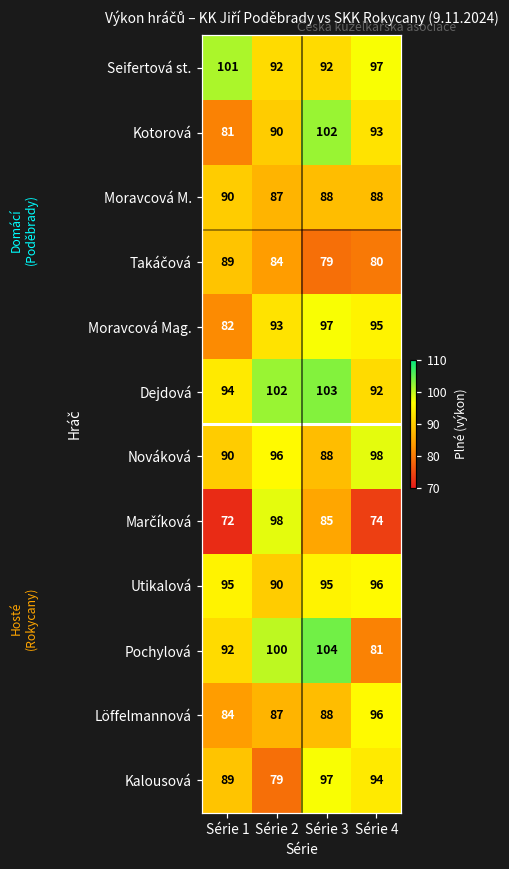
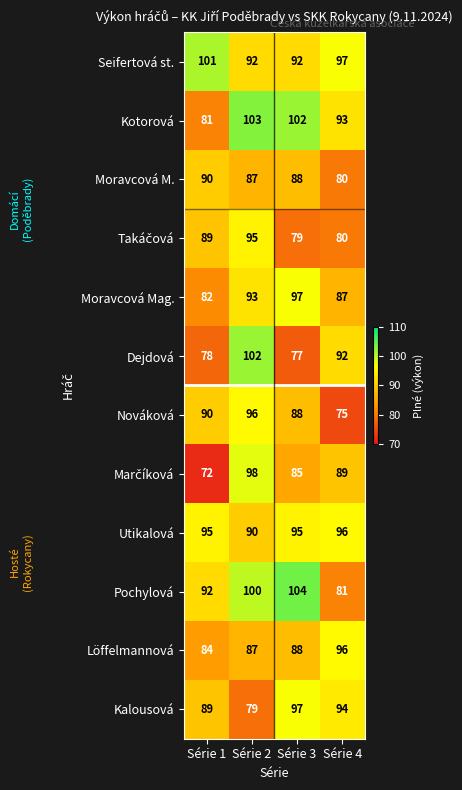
Kotorová, Série 2: 90 -> 103
Moravcová M., Série 4: 88 -> 80
Takáčová, Série 2: 84 -> 95
Moravcová Mag., Série 4: 95 -> 87
Dejdová, Série 1: 94 -> 78
Dejdová, Série 3: 103 -> 77
Nováková, Série 4: 98 -> 75
Marčíková, Série 4: 74 -> 89
